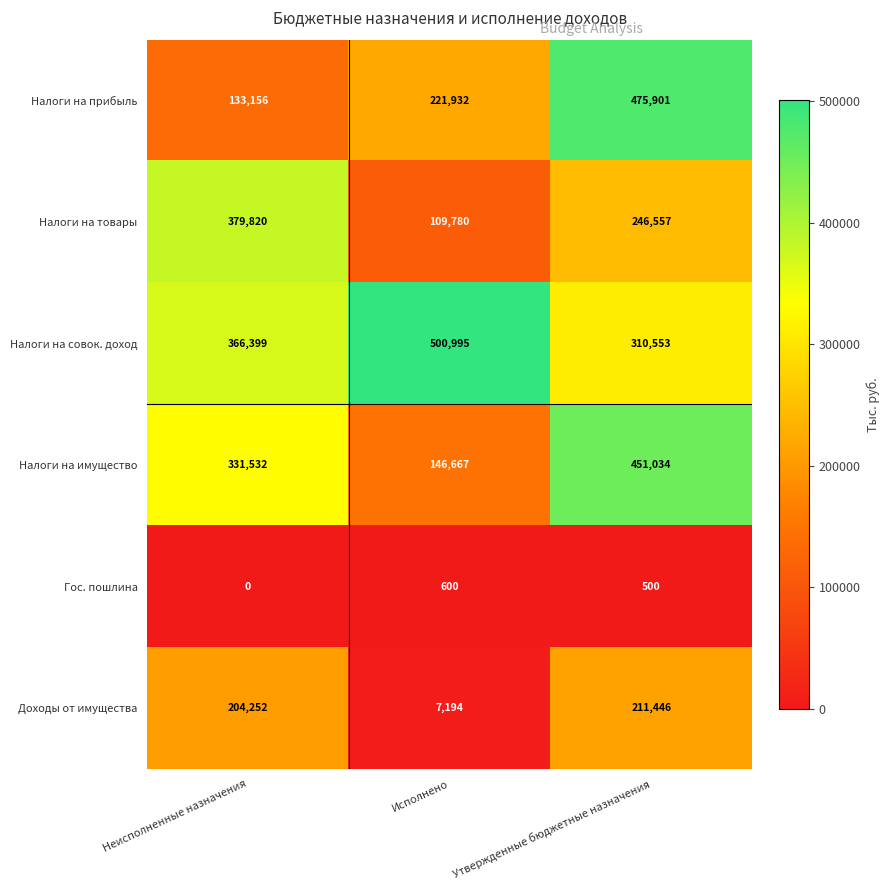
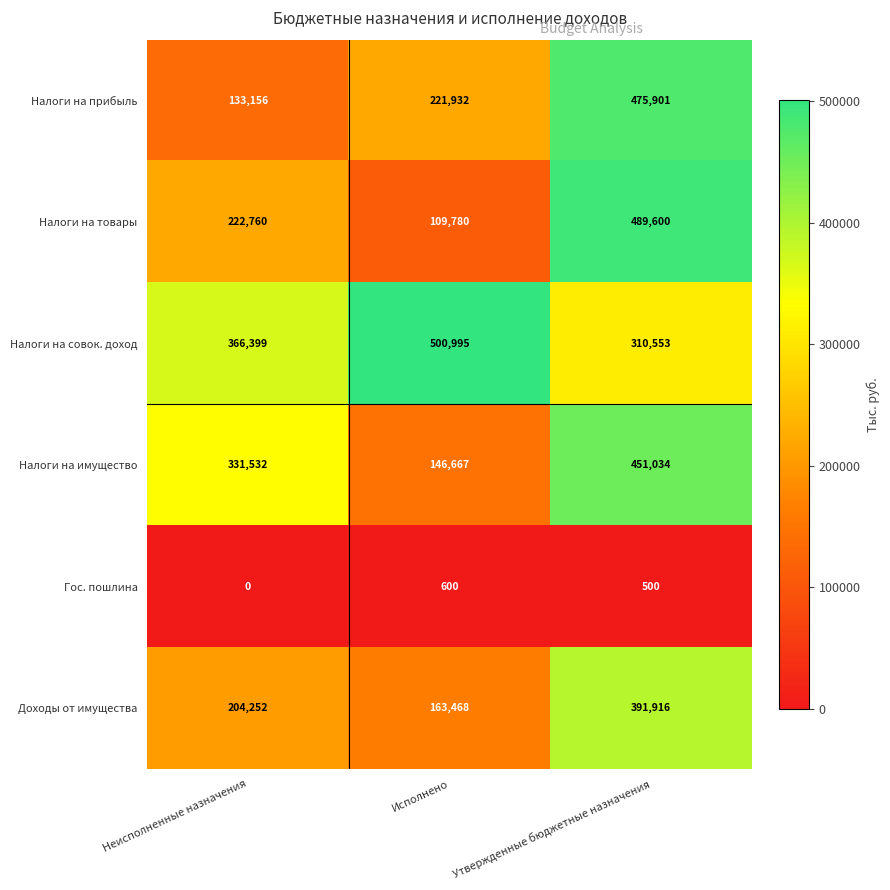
Налоги на товары, Неисполненные назначения: 379,820 -> 222,760
Налоги на товары, Утвержденные бюджетные назначения: 246,557 -> 489,600
Доходы от имущества, Исполнено: 7,194 -> 163,468
Доходы от имущества, Утвержденные бюджетные назначения: 211,446 -> 391,916
